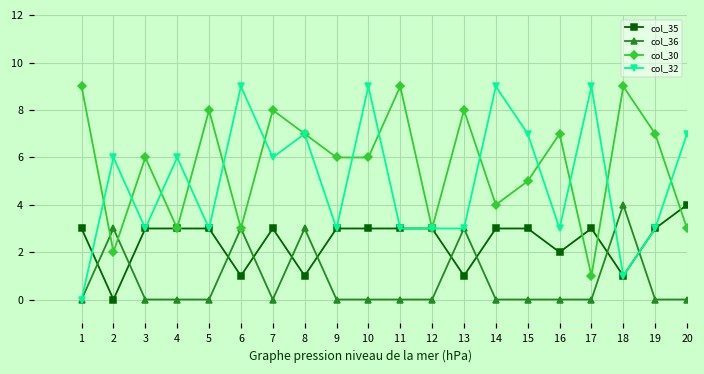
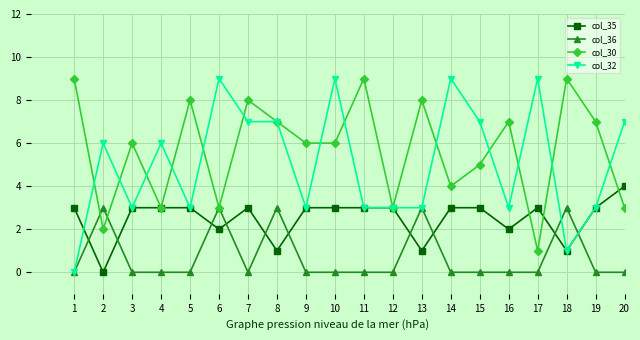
col_35, 6: 1 -> 2
col_32, 7: 6 -> 7
col_36, 18: 4 -> 3
